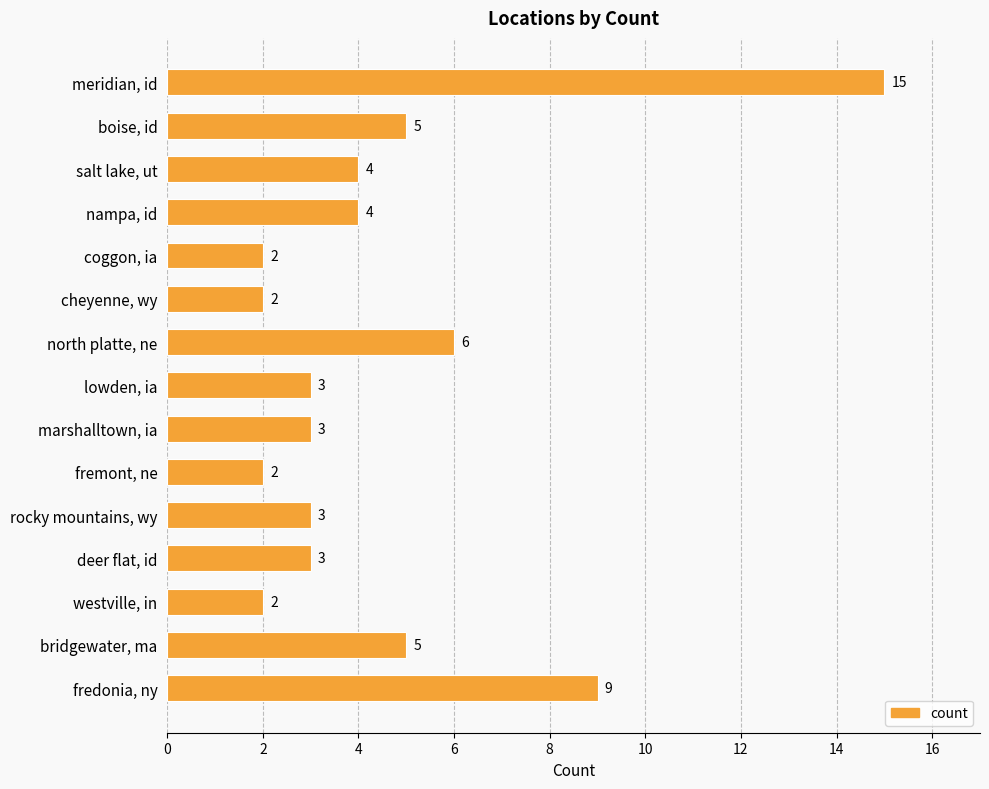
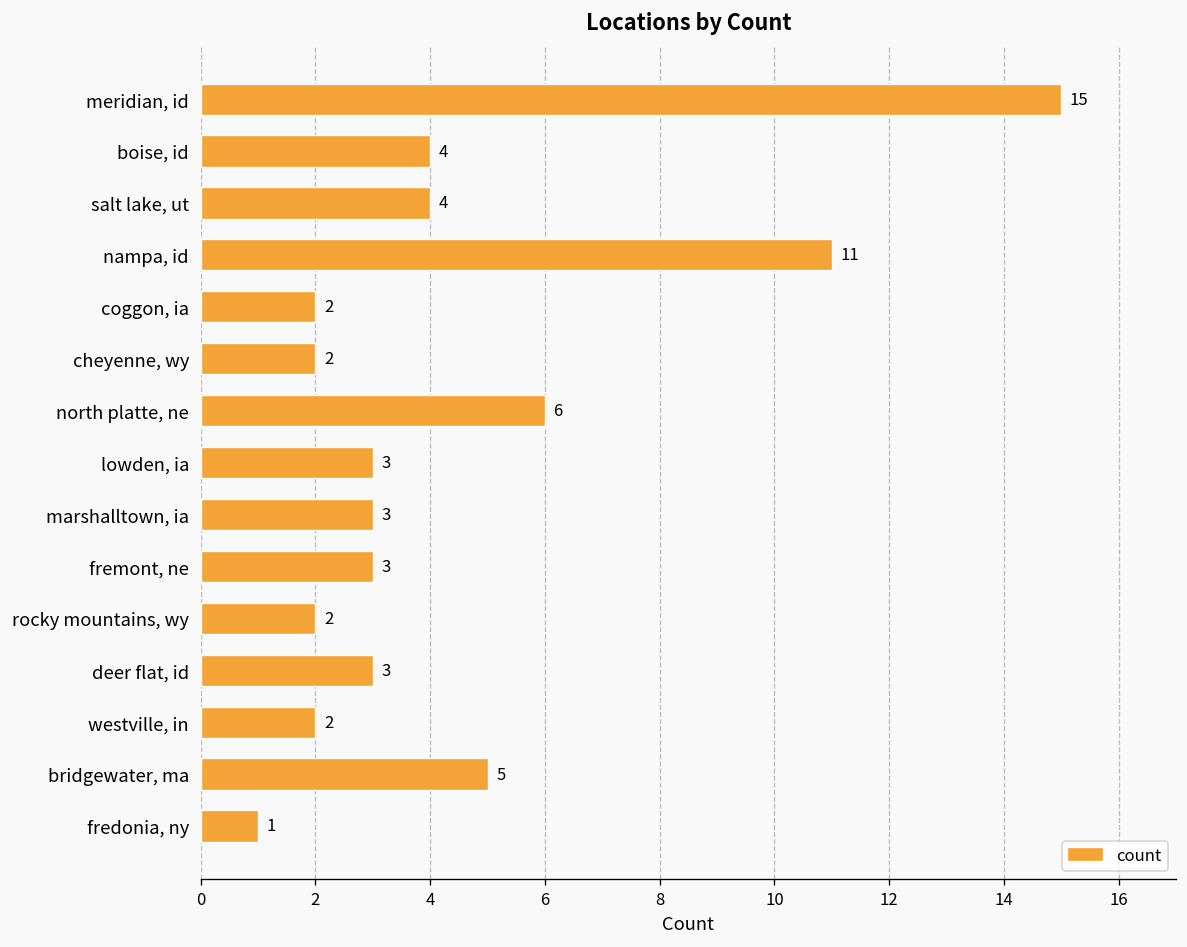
boise, id: 5 -> 4
nampa, id: 4 -> 11
fremont, ne: 2 -> 3
rocky mountains, wy: 3 -> 2
fredonia, ny: 9 -> 1
